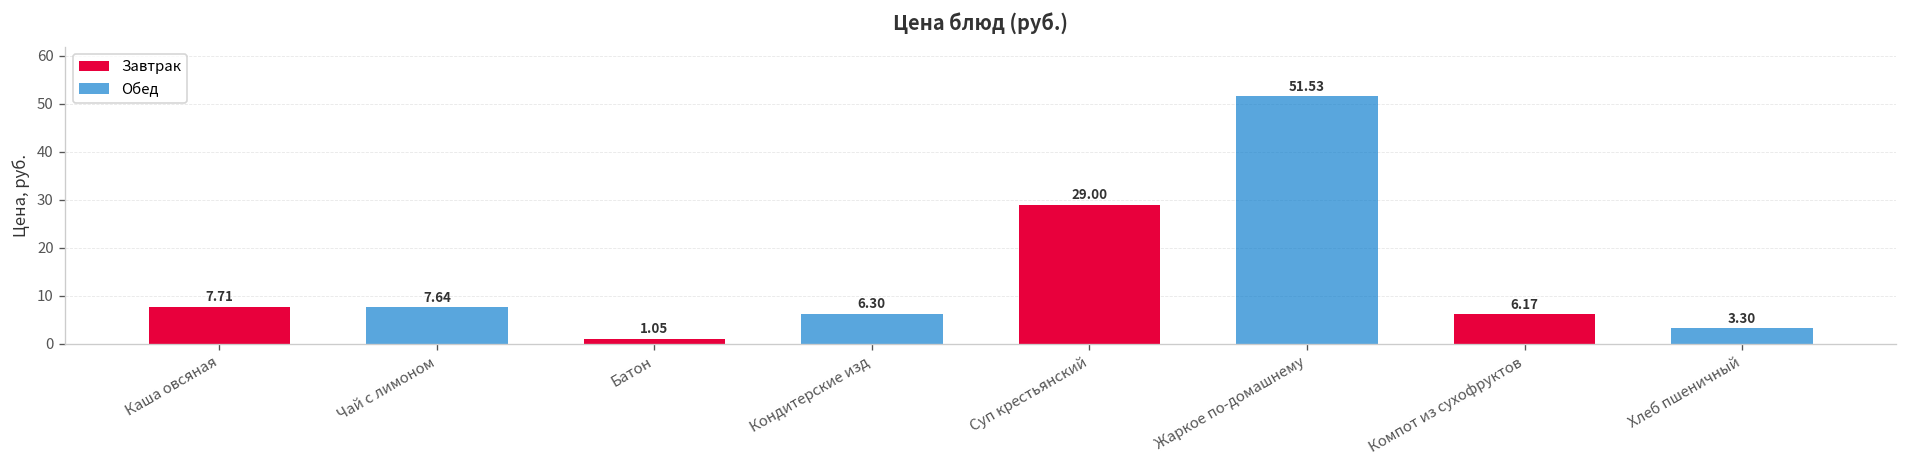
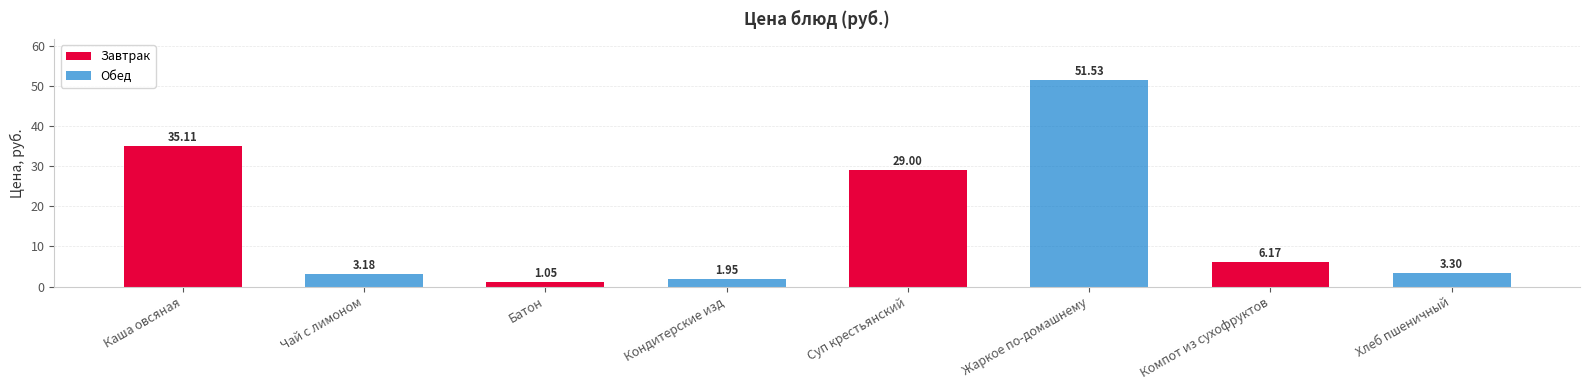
Каша овсяная: 7.71 -> 35.11
Чай с лимоном: 7.64 -> 3.18
Кондитерские изд: 6.30 -> 1.95
